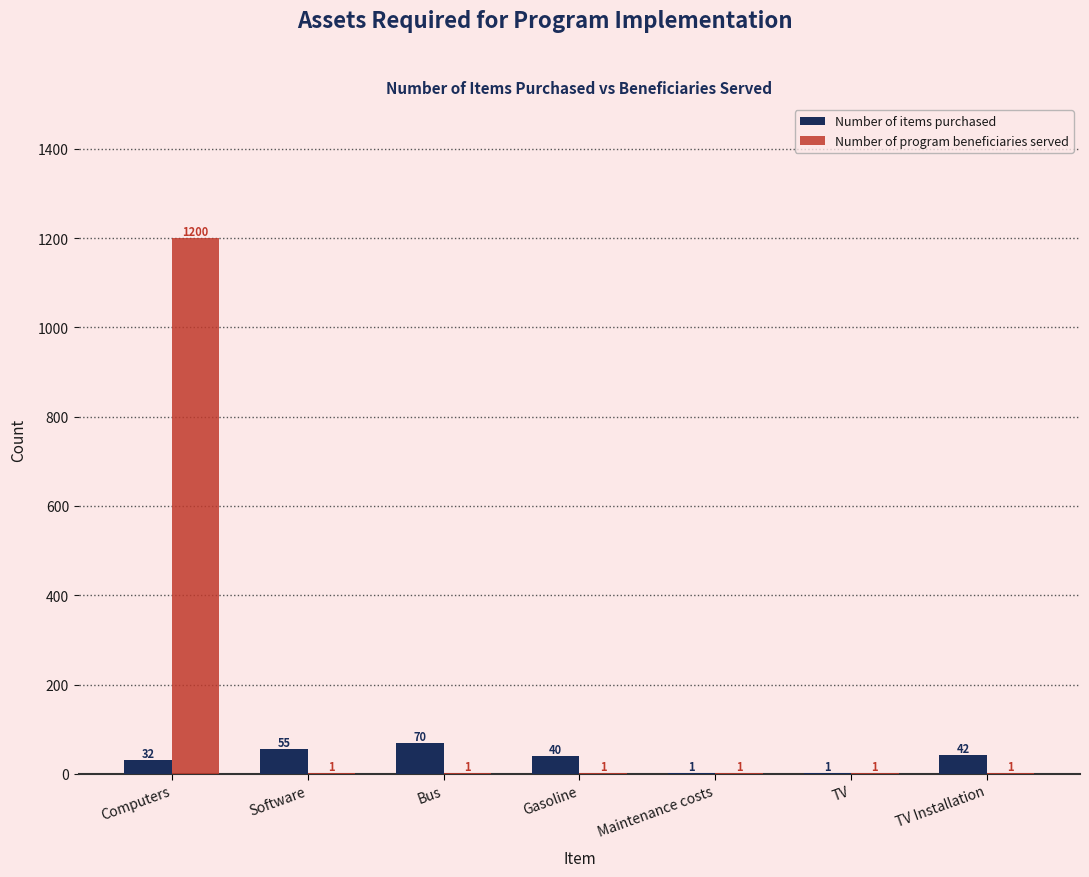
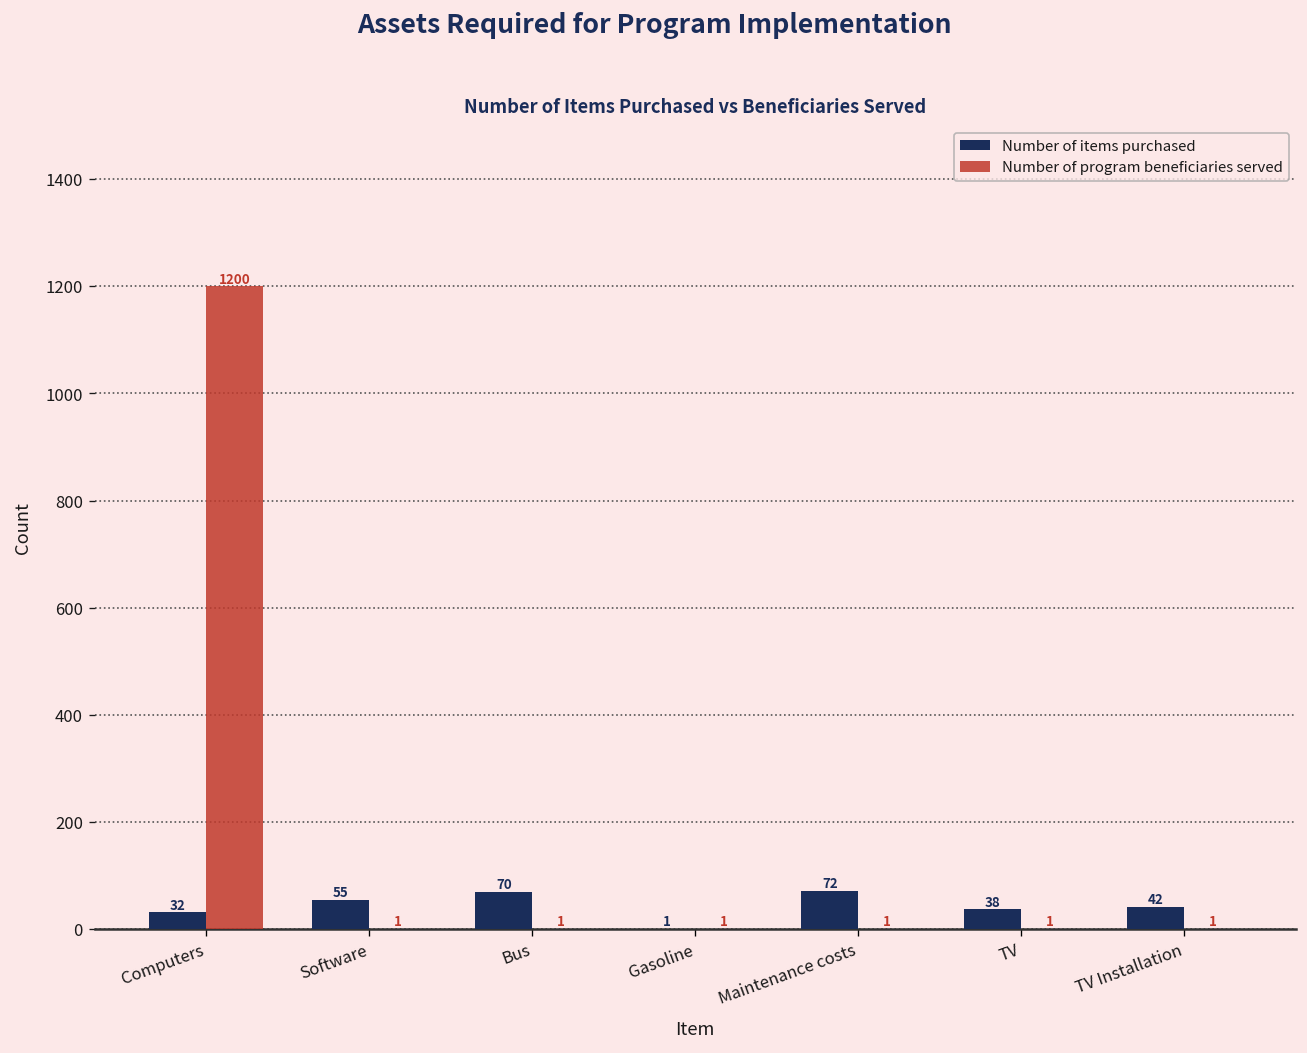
Number of items purchased, Gasoline: 40 -> 1
Number of items purchased, Maintenance costs: 1 -> 72
Number of items purchased, TV: 1 -> 38
